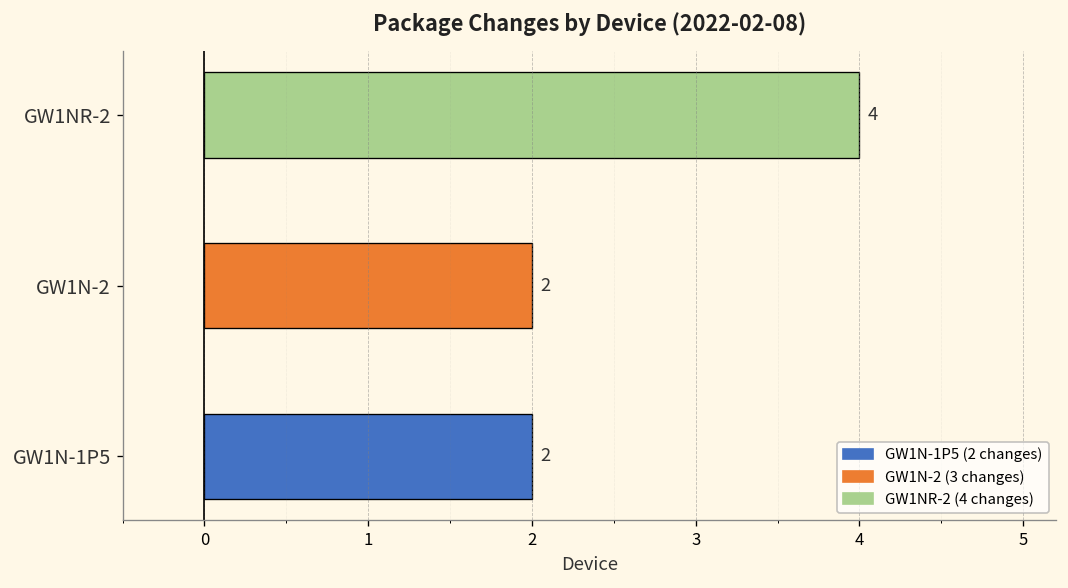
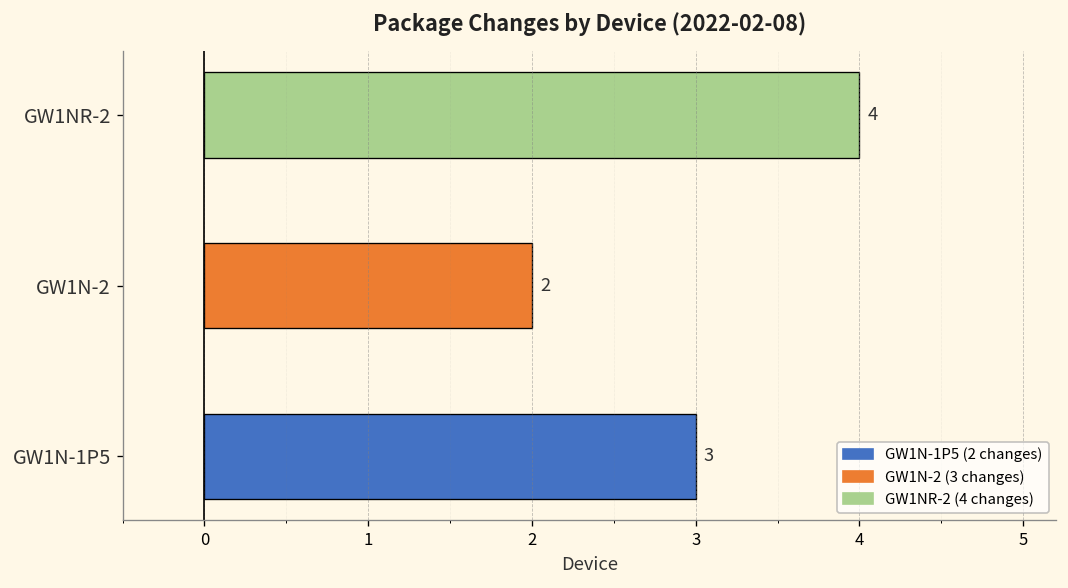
GW1N-1P5: 2 -> 3
